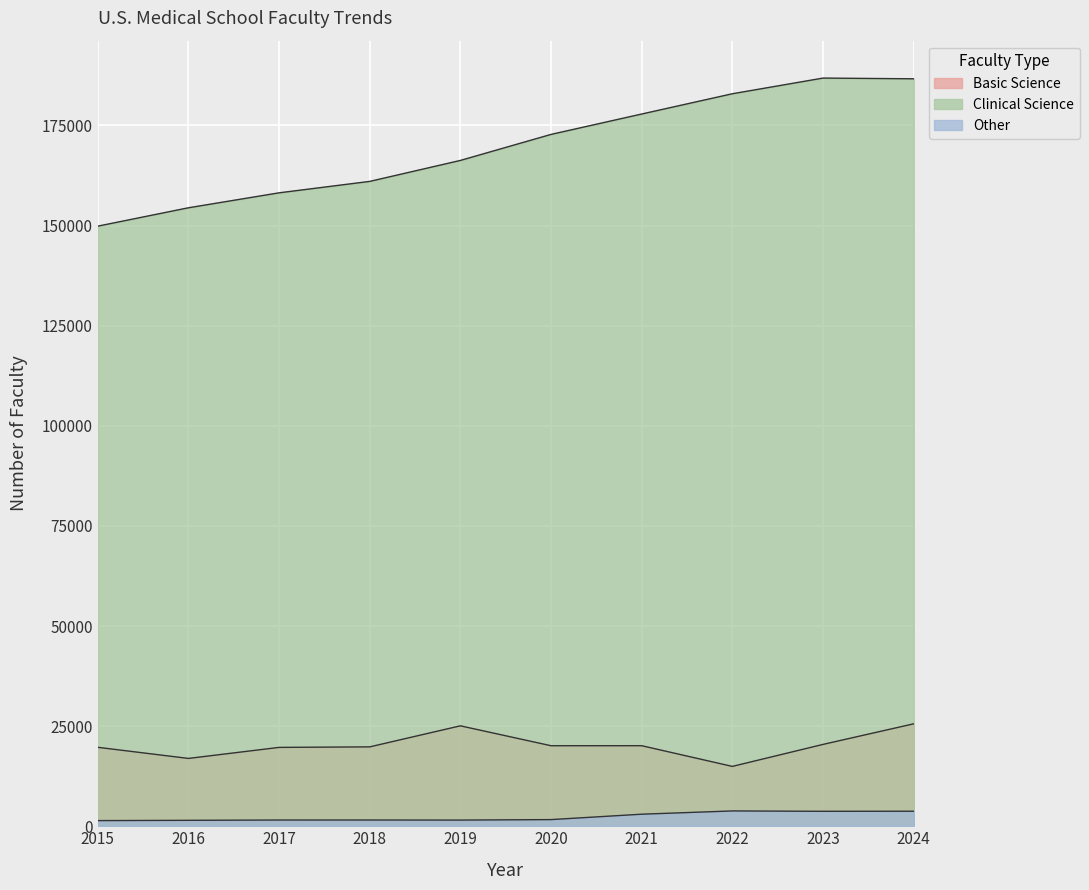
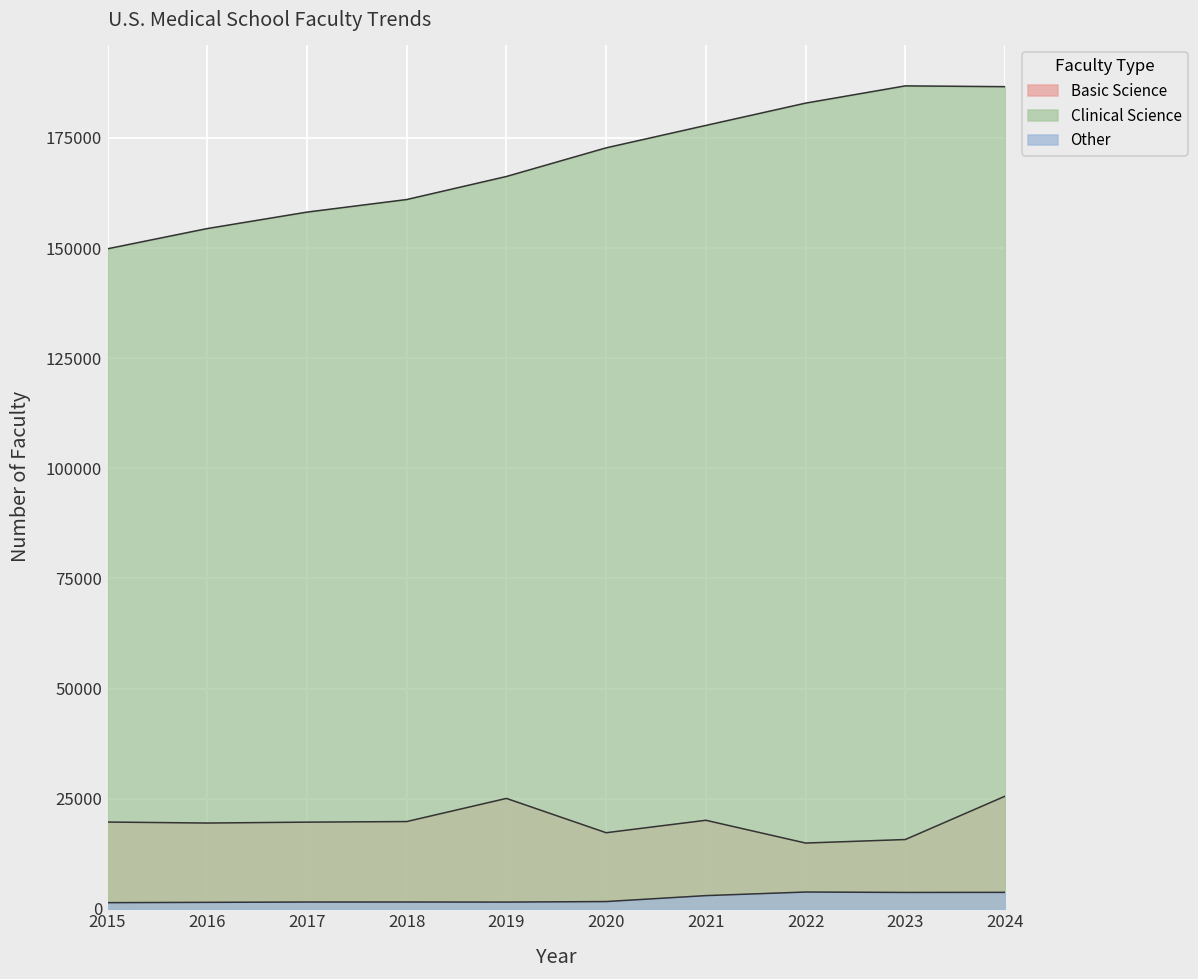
Basic Science, 2016: 17000 -> 19000
Basic Science, 2020: 20000 -> 17000
Basic Science, 2023: 20000 -> 16000
